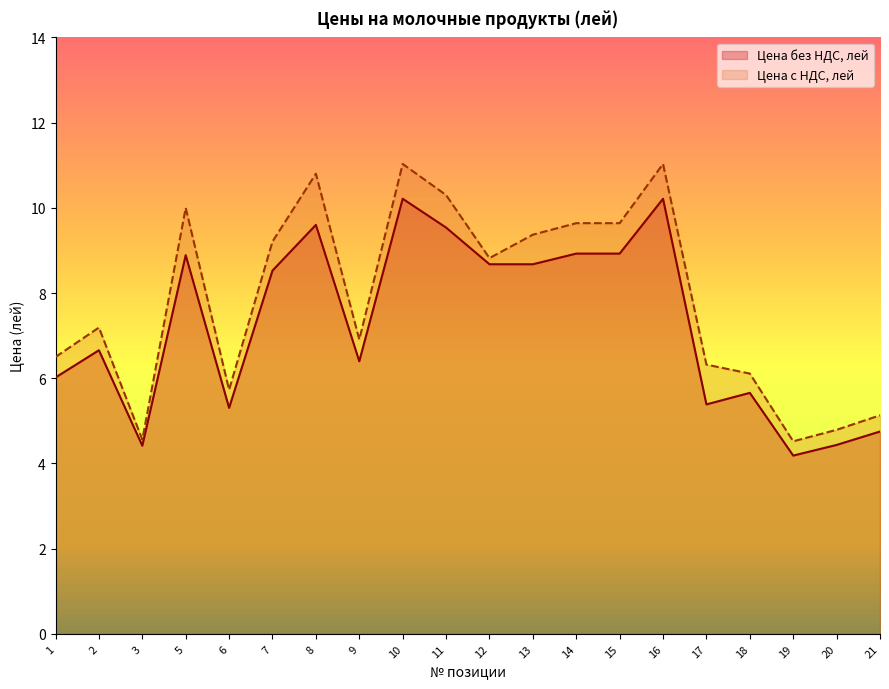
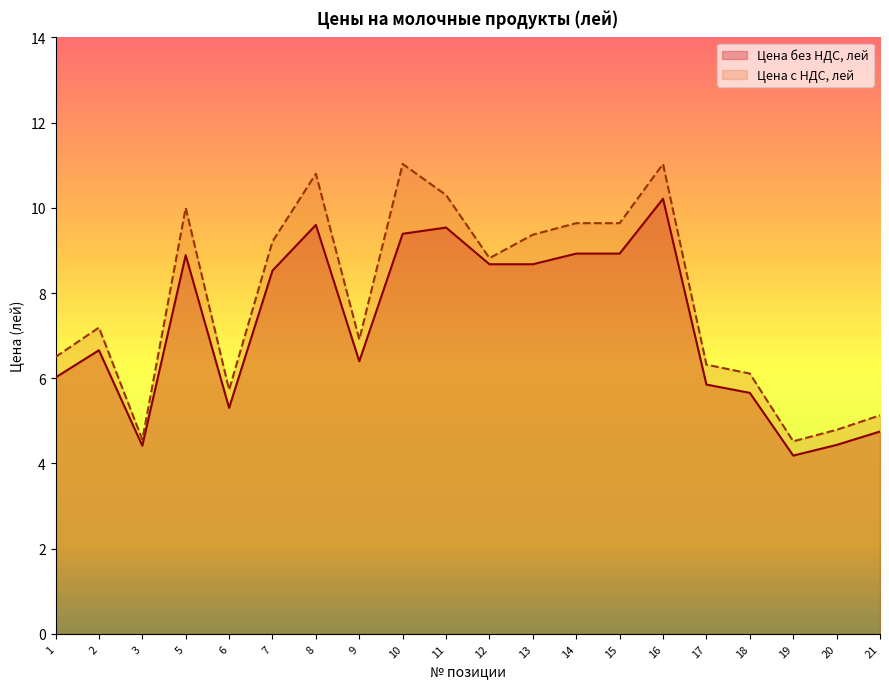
Цена без НДС, лей, 10: 10.2 -> 9.4
Цена без НДС, лей, 17: 5.4 -> 5.9
